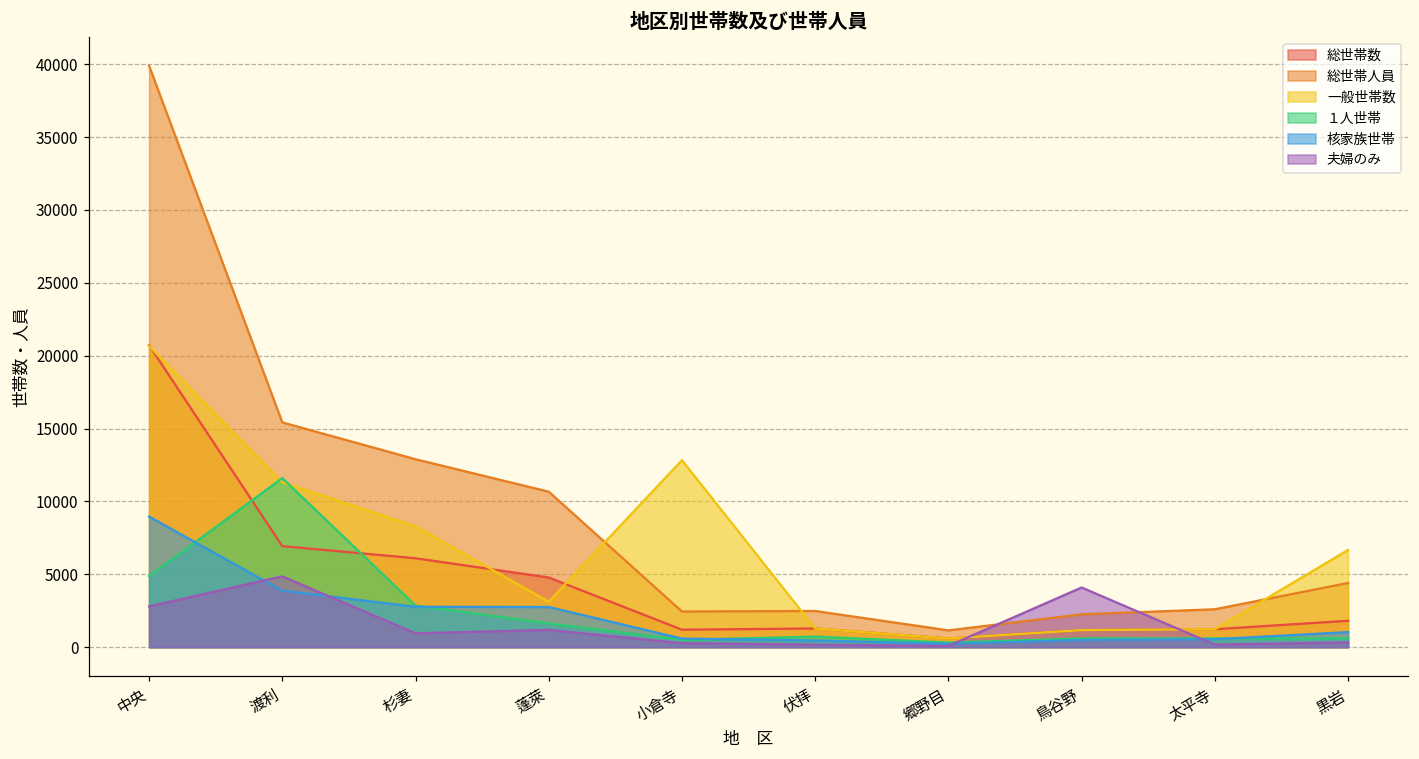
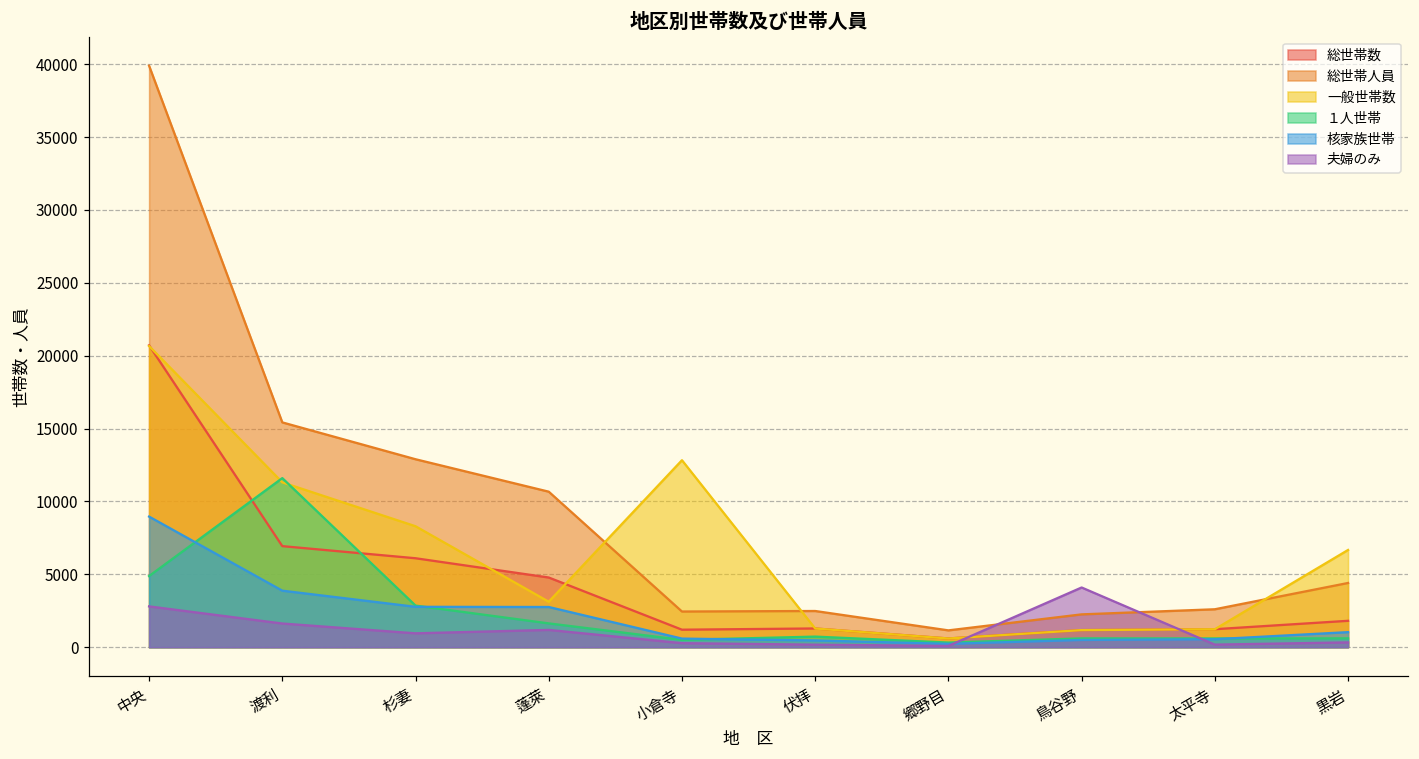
夫婦のみ, 渡利: 4900 -> 1600
